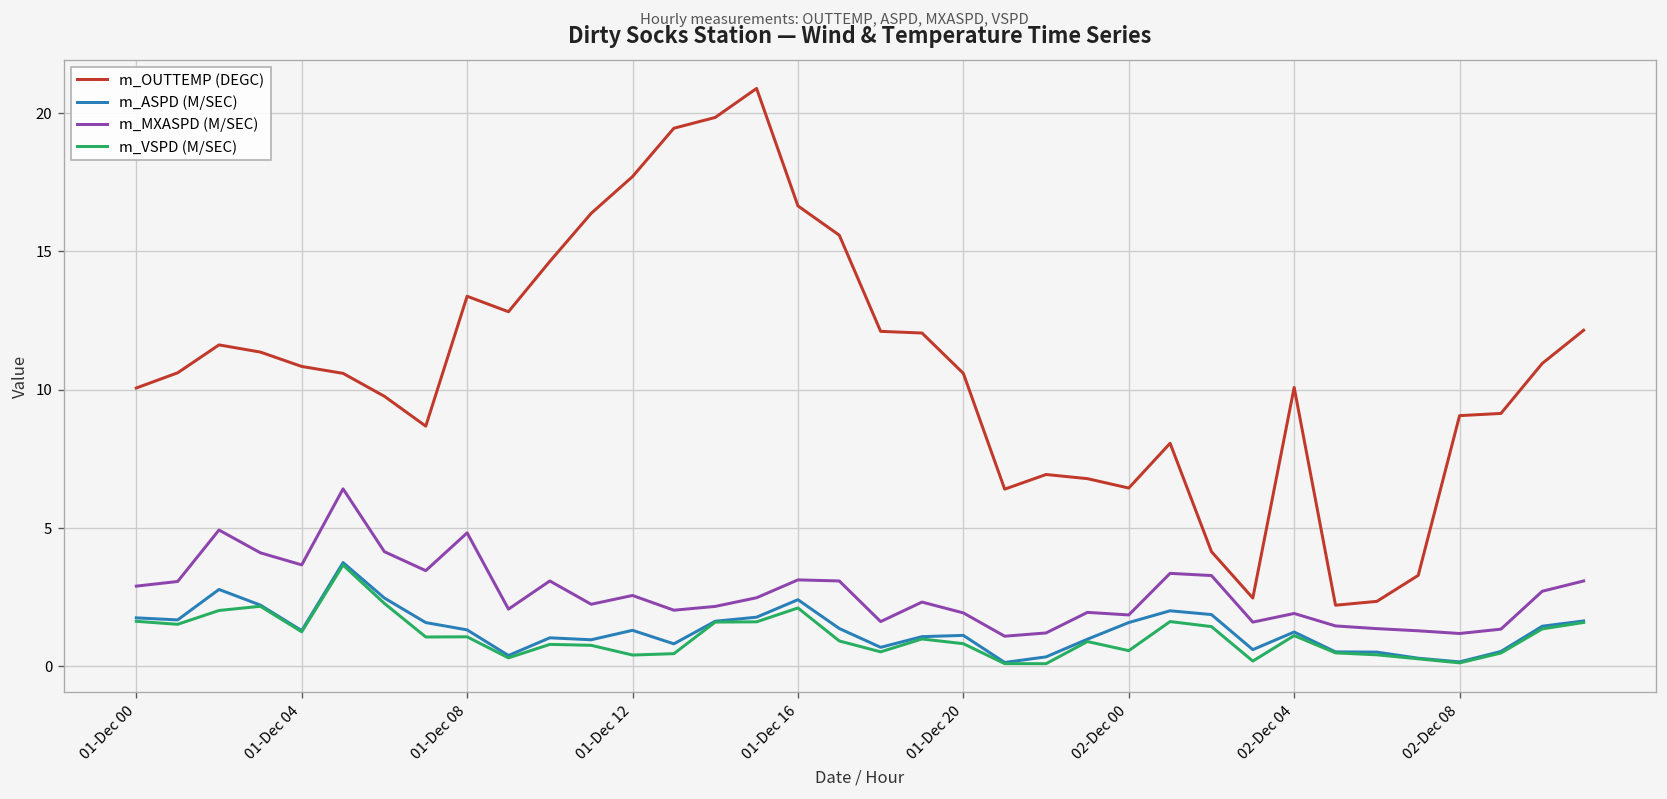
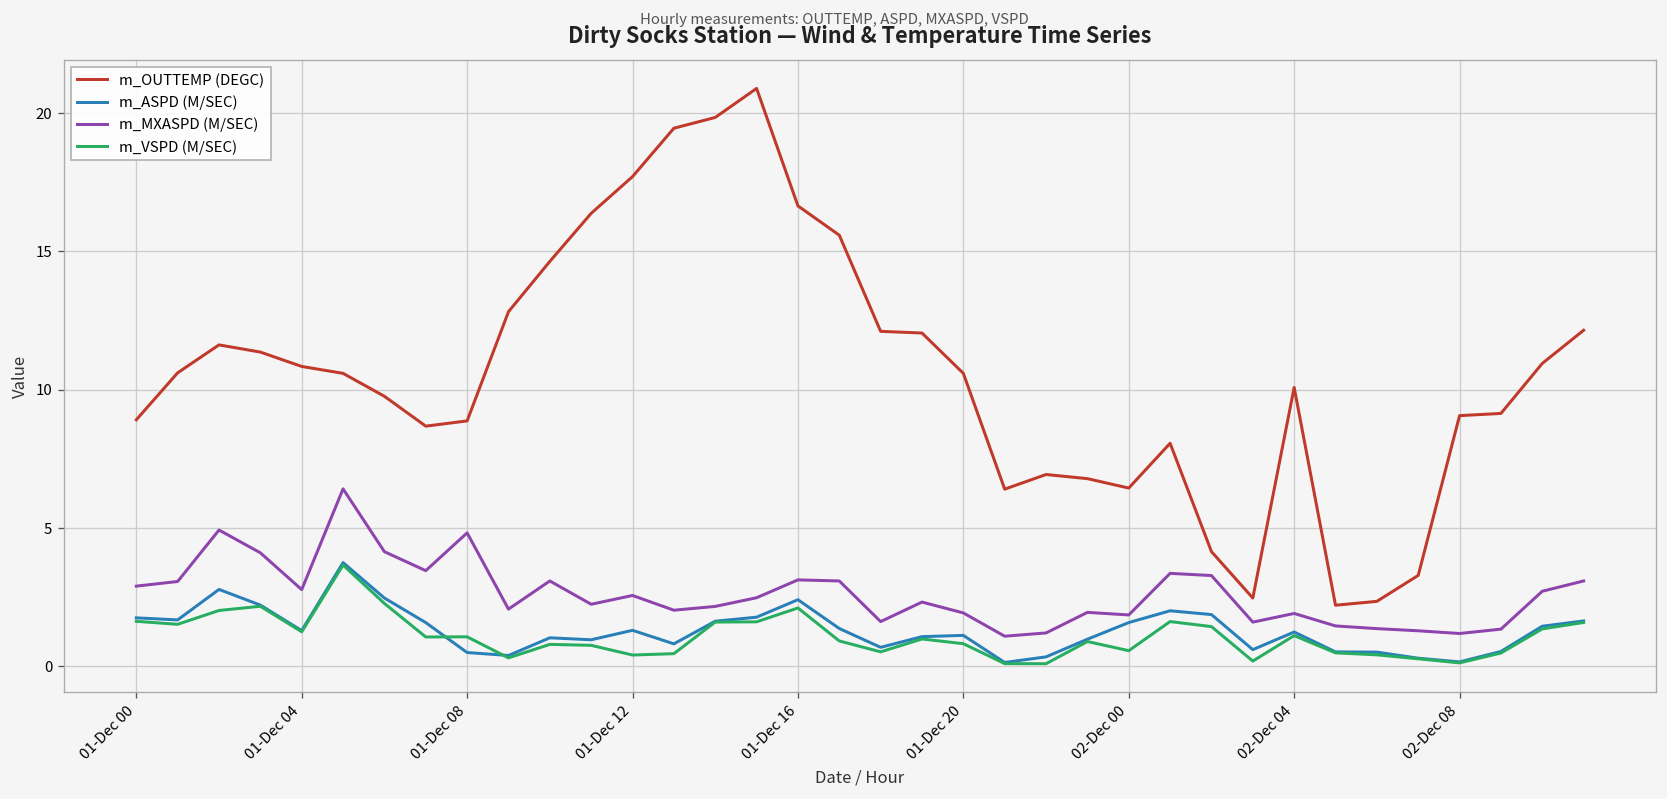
m_OUTTEMP (DEGC), 01-Dec 00: 10.1 -> 8.9
m_MXASPD (M/SEC), 01-Dec 04: 3.7 -> 2.8
m_OUTTEMP (DEGC), 01-Dec 08: 13.4 -> 8.9
m_ASPD (M/SEC), 01-Dec 08: 1.3 -> 0.5
